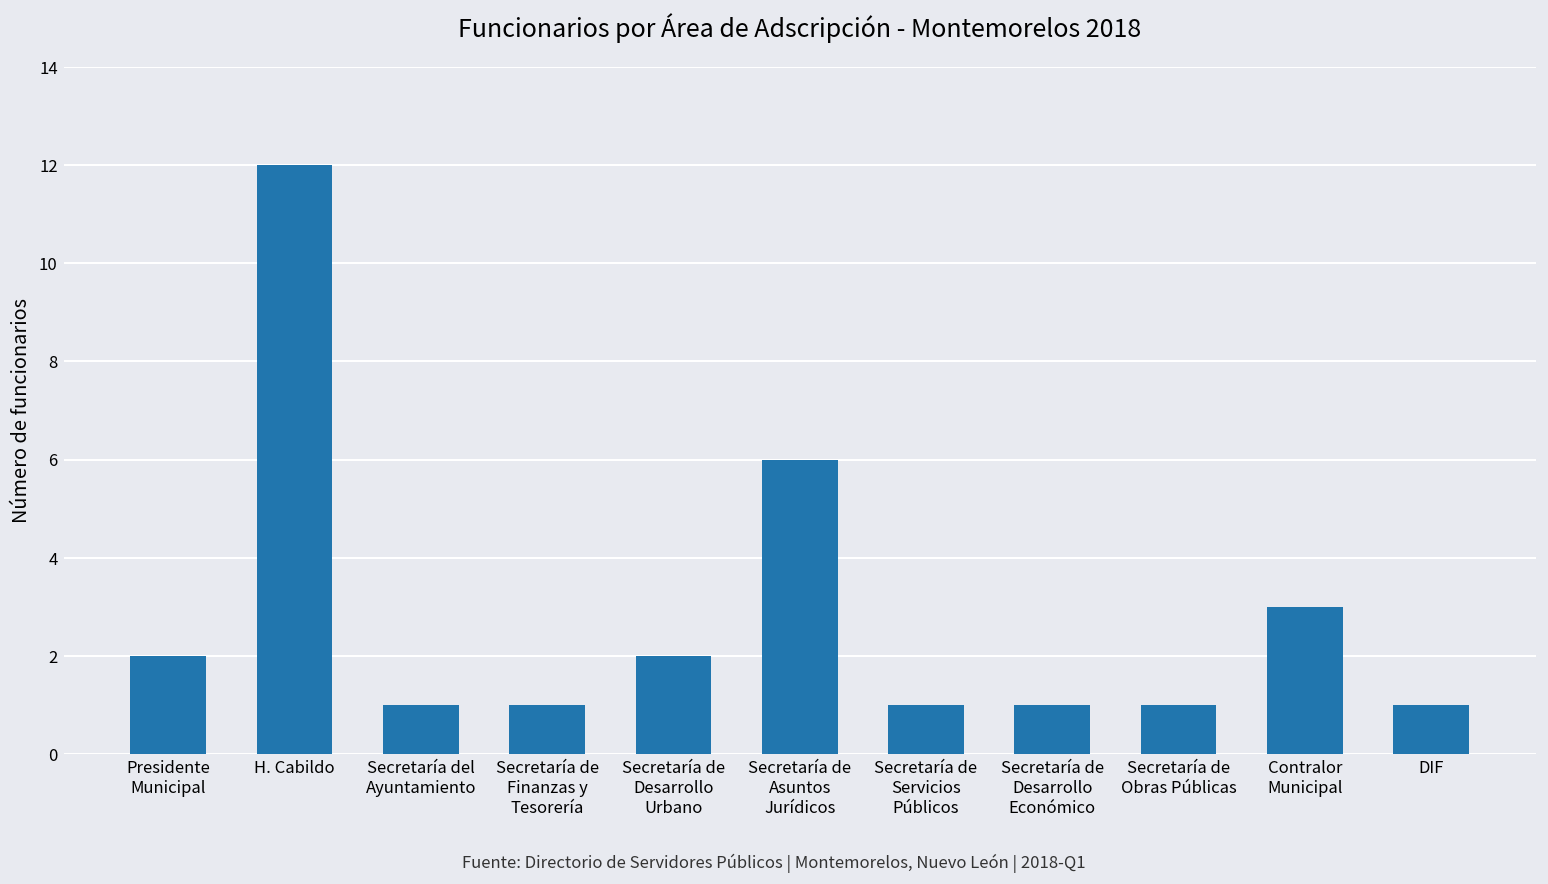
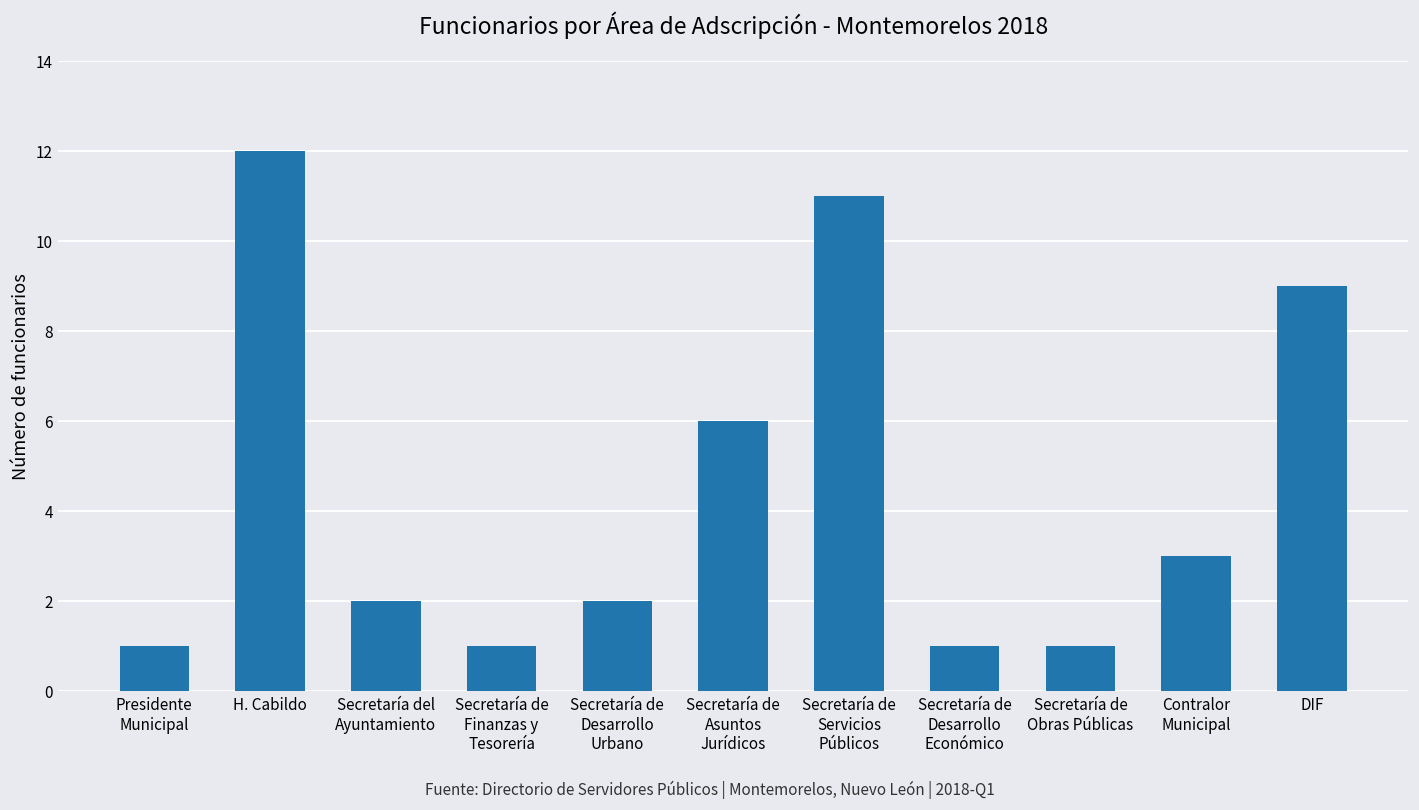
Presidente Municipal: 2 -> 1
Secretaría del Ayuntamiento: 1 -> 2
Secretaría de Servicios Públicos: 1 -> 11
DIF: 1 -> 9
